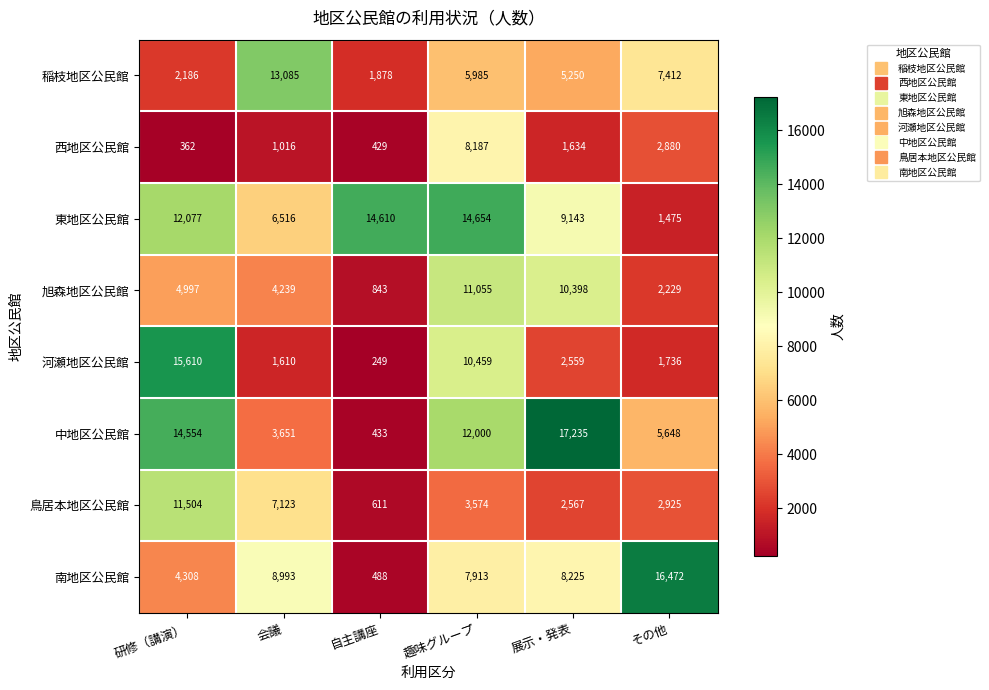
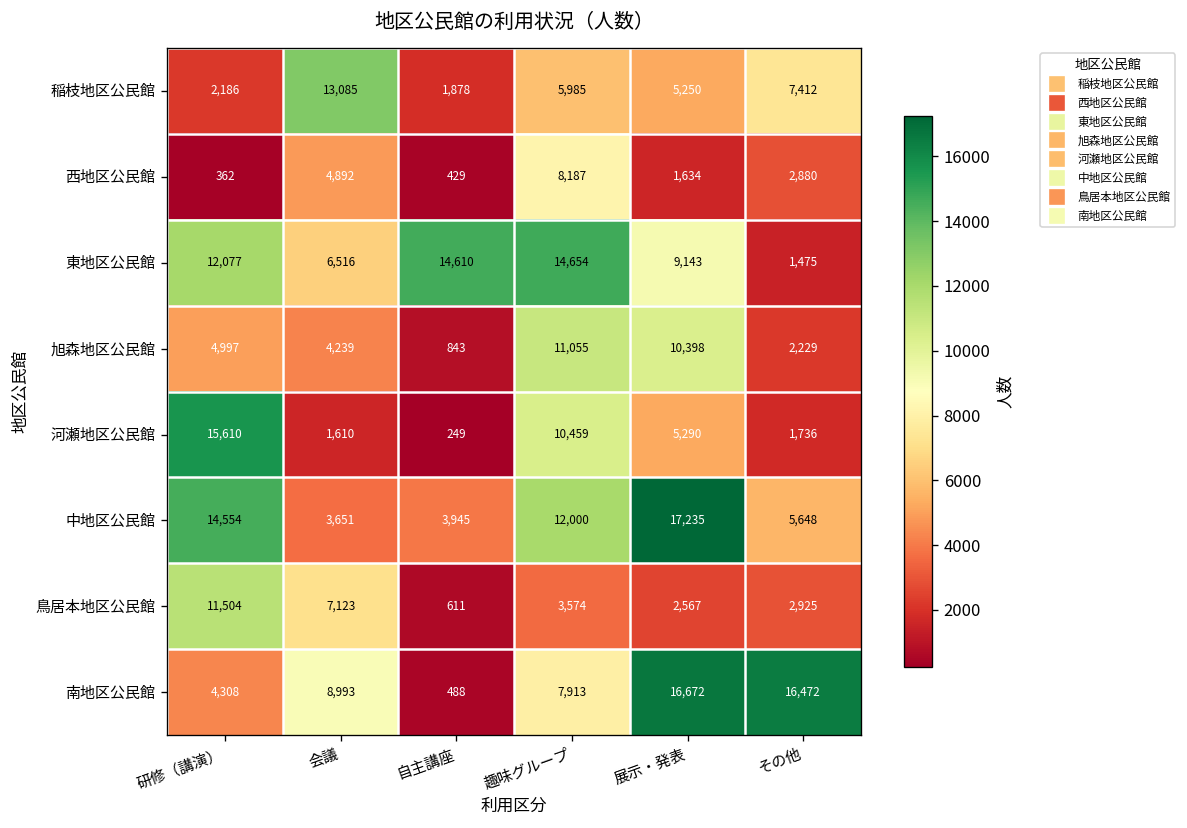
西地区公民館, 会議: 1,016 -> 4,892
河瀬地区公民館, 展示・発表: 2,559 -> 5,290
中地区公民館, 自主講座: 433 -> 3,945
南地区公民館, 展示・発表: 8,225 -> 16,672
